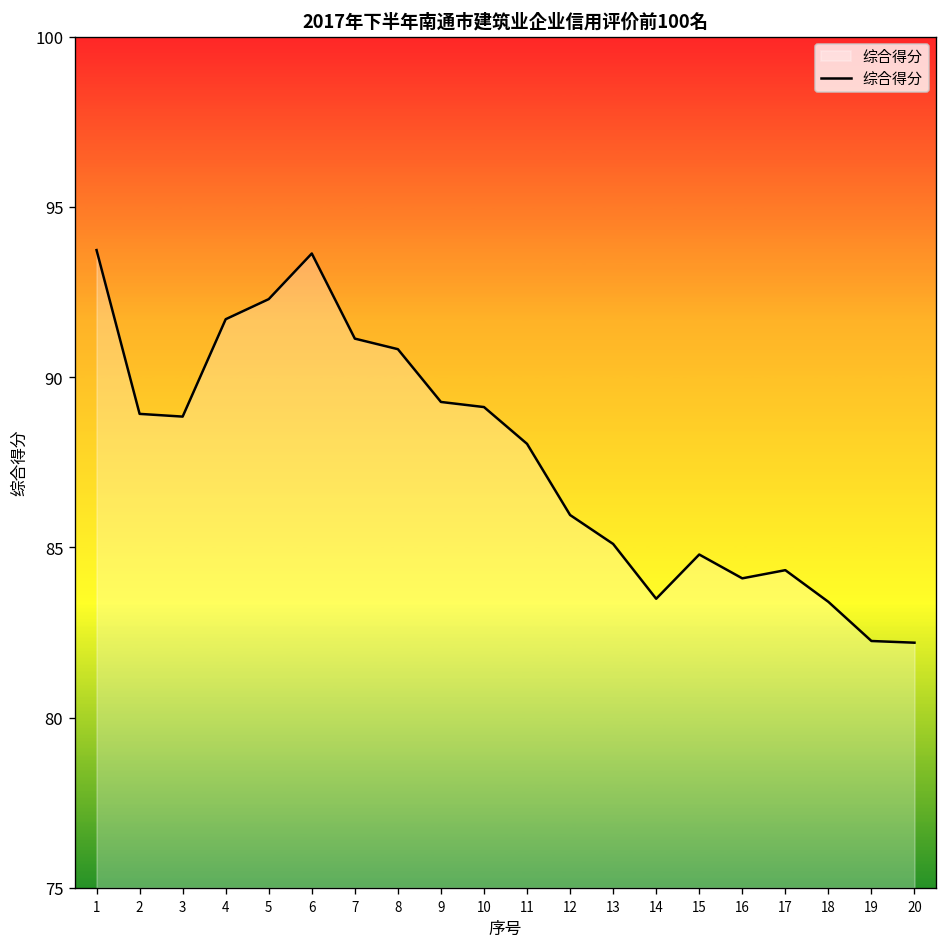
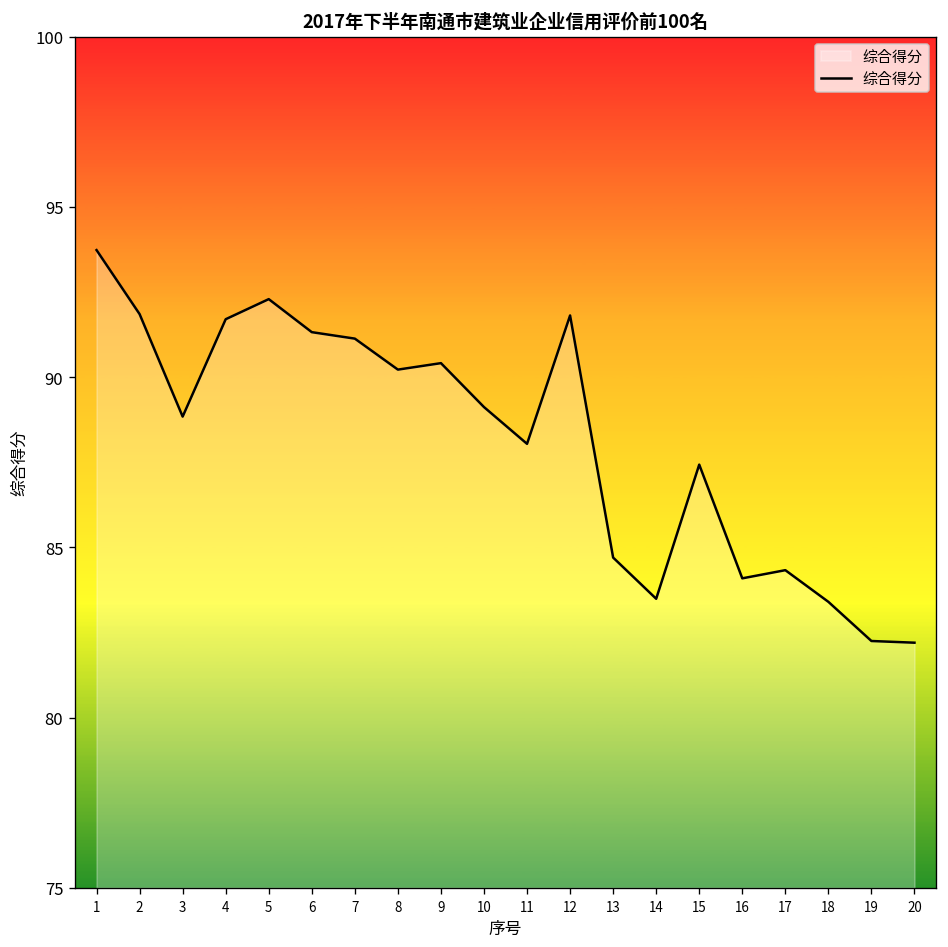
2: 88.9 -> 91.9
6: 93.6 -> 91.3
8: 90.8 -> 90.2
9: 89.3 -> 90.4
12: 86.0 -> 91.8
13: 85.1 -> 84.7
15: 84.8 -> 87.4
